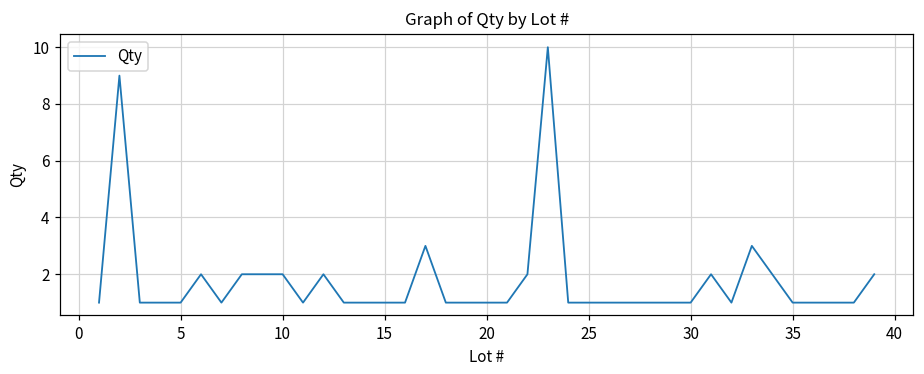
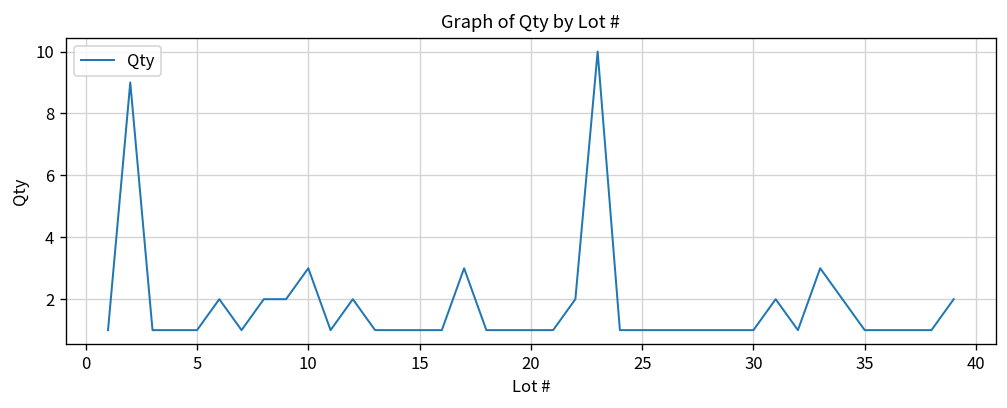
10: 2 -> 3
